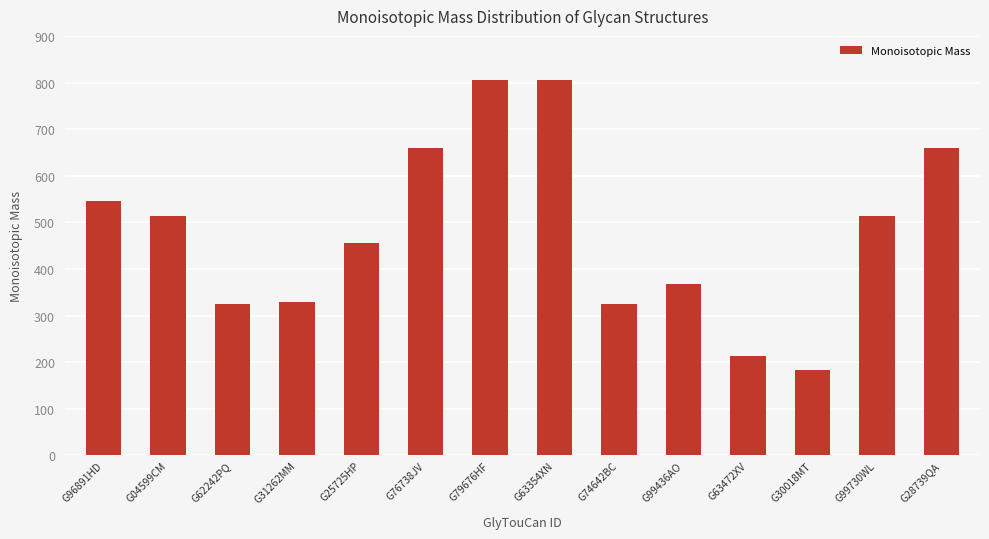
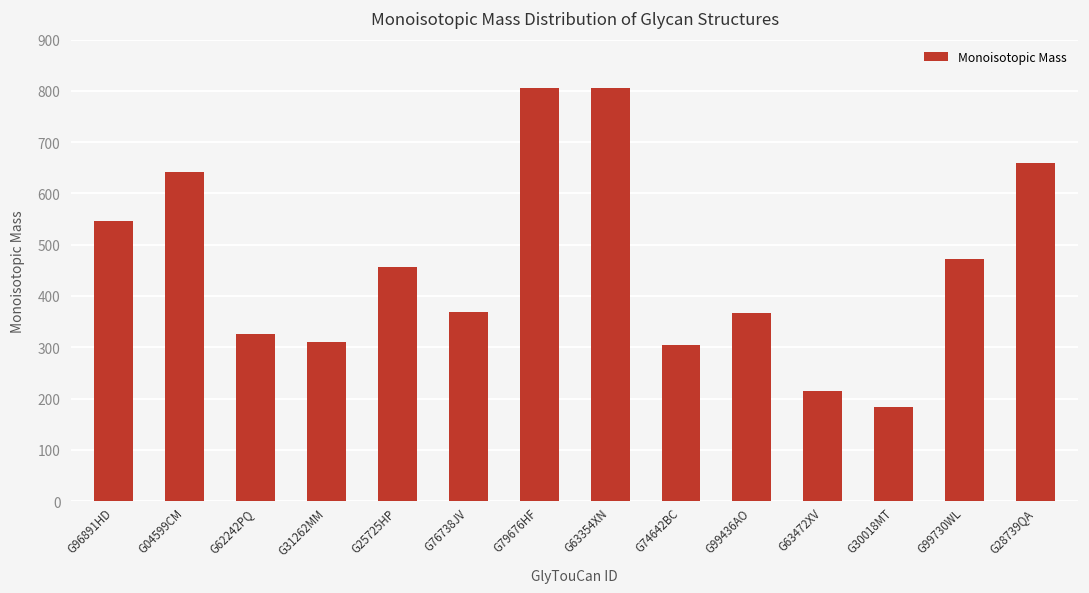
G04599CM: 510 -> 640
G31262MM: 330 -> 310
G76738JV: 660 -> 370
G74642BC: 330 -> 300
G99730WL: 510 -> 470
